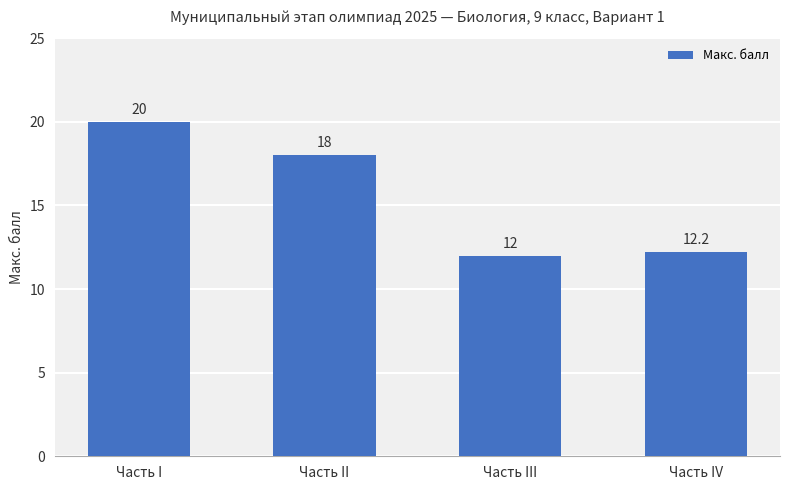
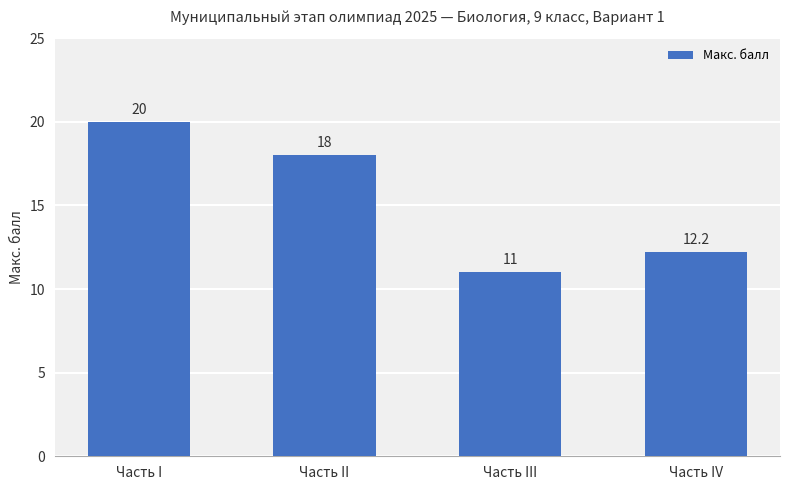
Часть III: 12 -> 11
